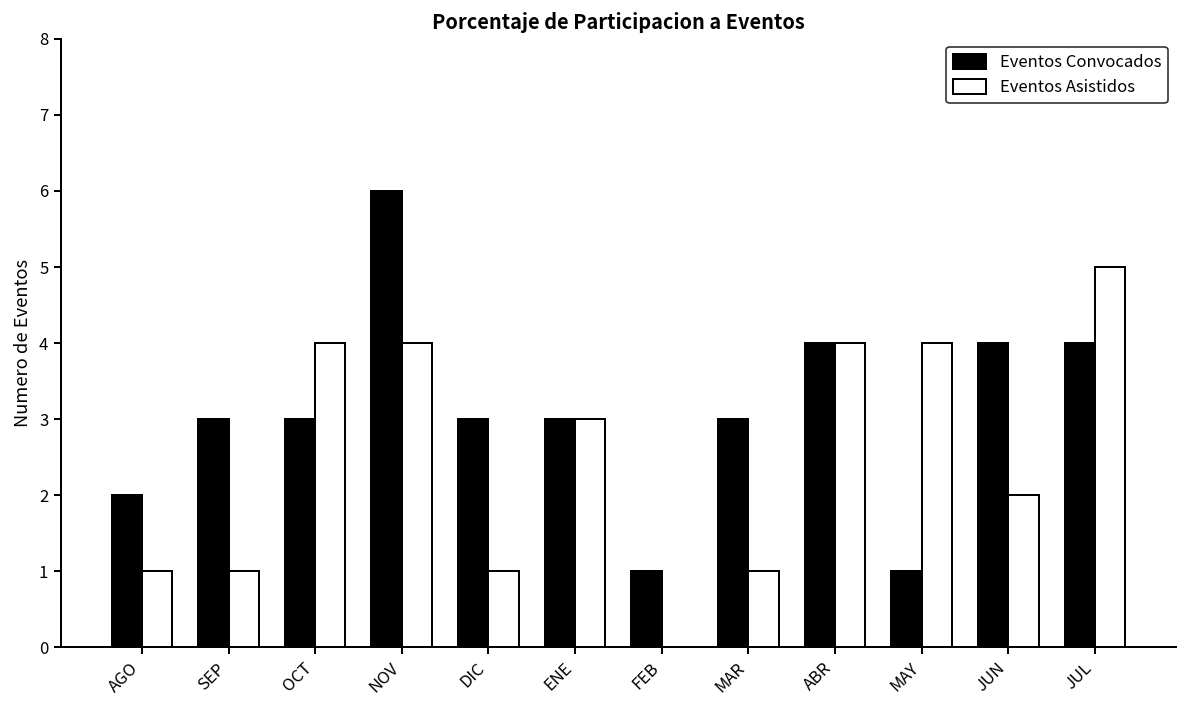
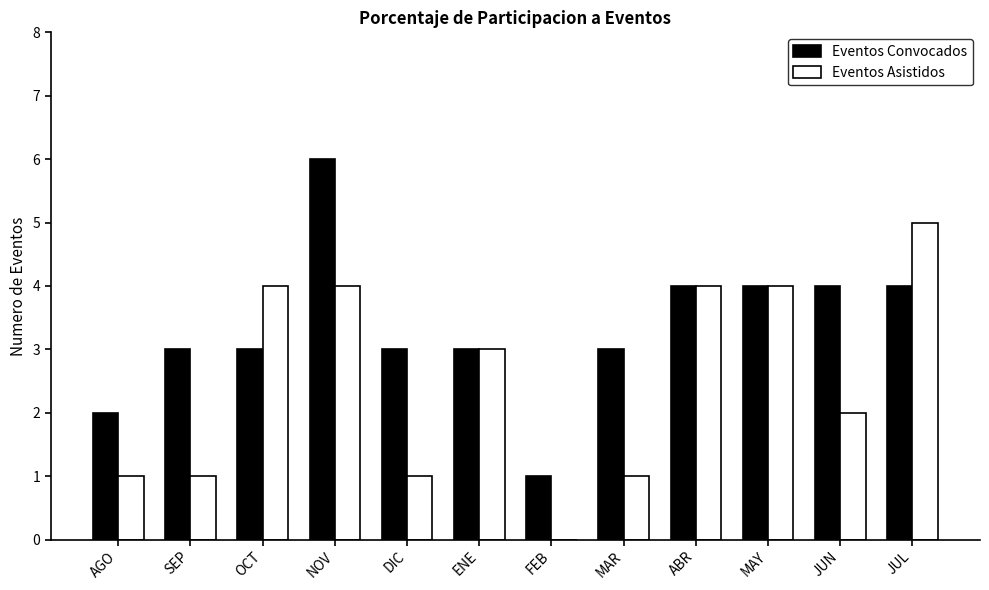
Eventos Convocados, MAY: 1 -> 4
